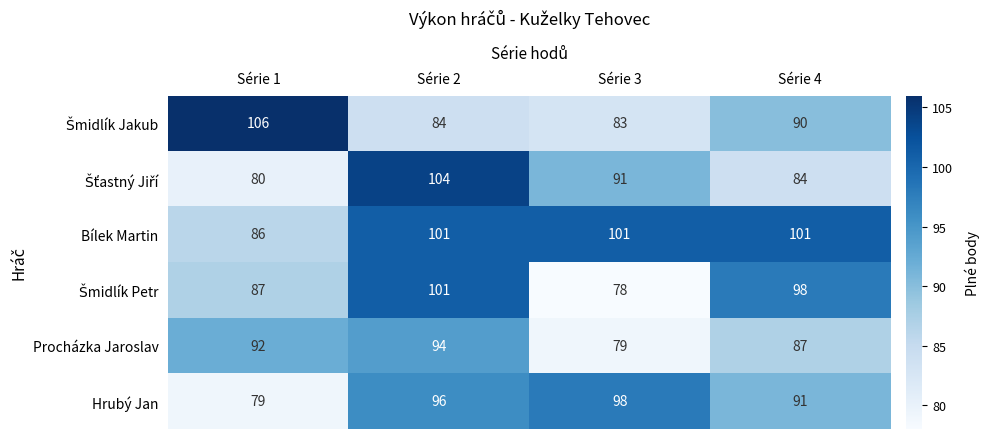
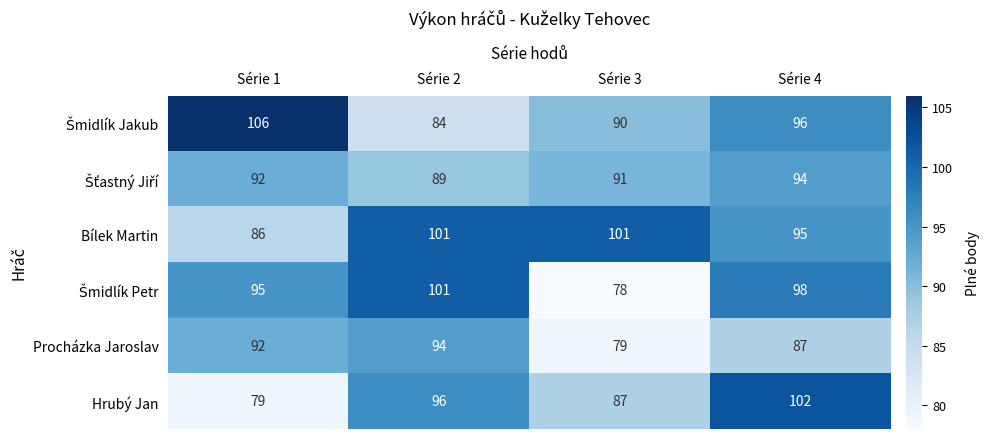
Šmidlík Jakub, Série 3: 83 -> 90
Šmidlík Jakub, Série 4: 90 -> 96
Šťastný Jiří, Série 1: 80 -> 92
Šťastný Jiří, Série 2: 104 -> 89
Šťastný Jiří, Série 4: 84 -> 94
Bílek Martin, Série 4: 101 -> 95
Šmidlík Petr, Série 1: 87 -> 95
Hrubý Jan, Série 3: 98 -> 87
Hrubý Jan, Série 4: 91 -> 102
